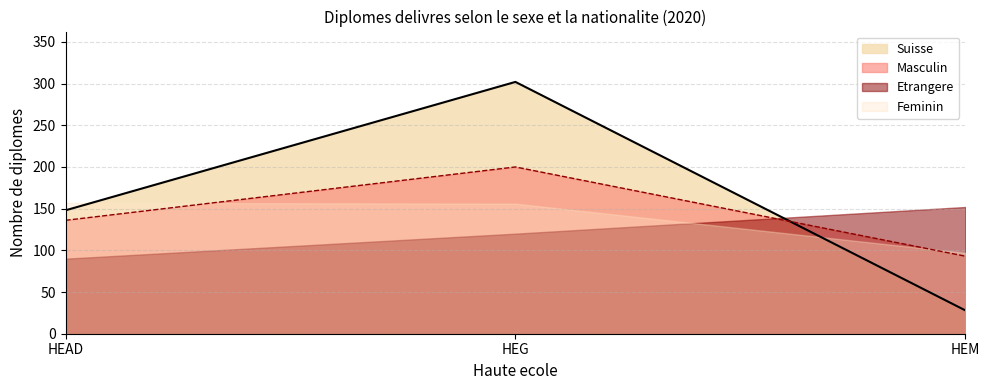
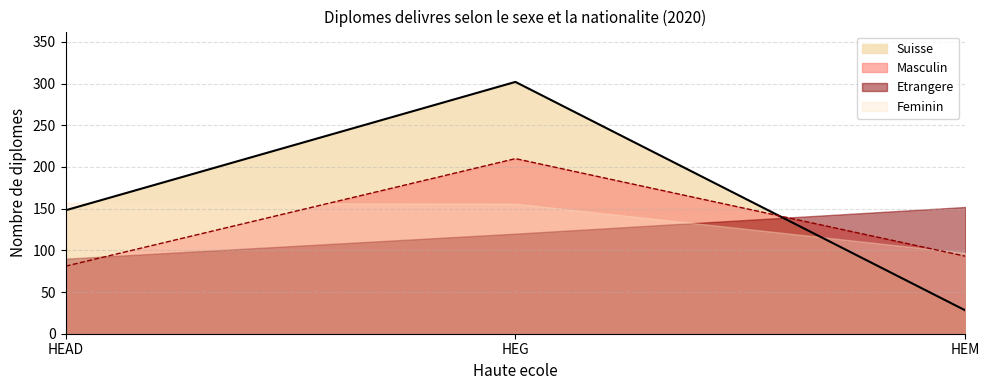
Masculin, HEAD: 140 -> 80
Masculin, HEG: 200 -> 210
